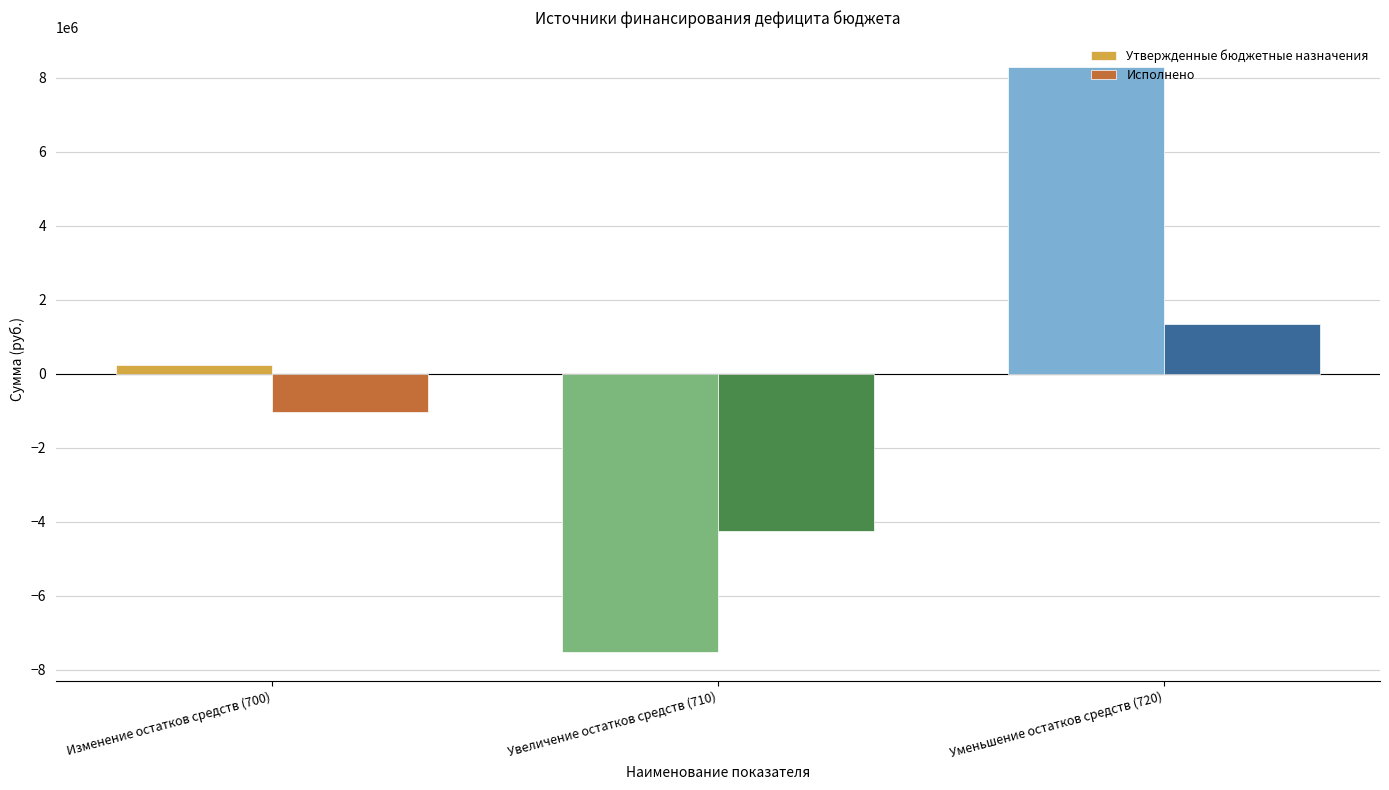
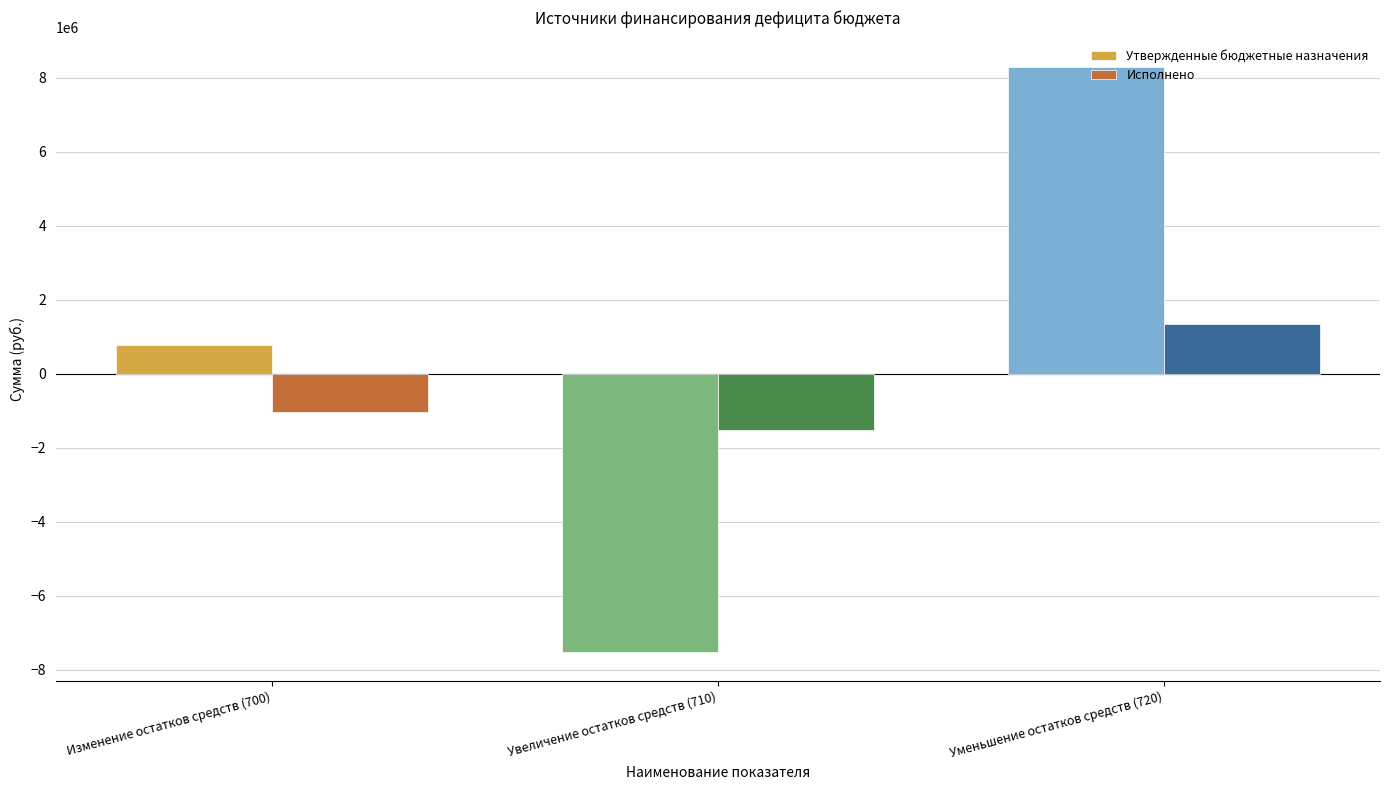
Утвержденные бюджетные назначения, Изменение остатков средств (700): 200000 -> 800000
Исполнено, Увеличение остатков средств (710): -4300000 -> -1500000
